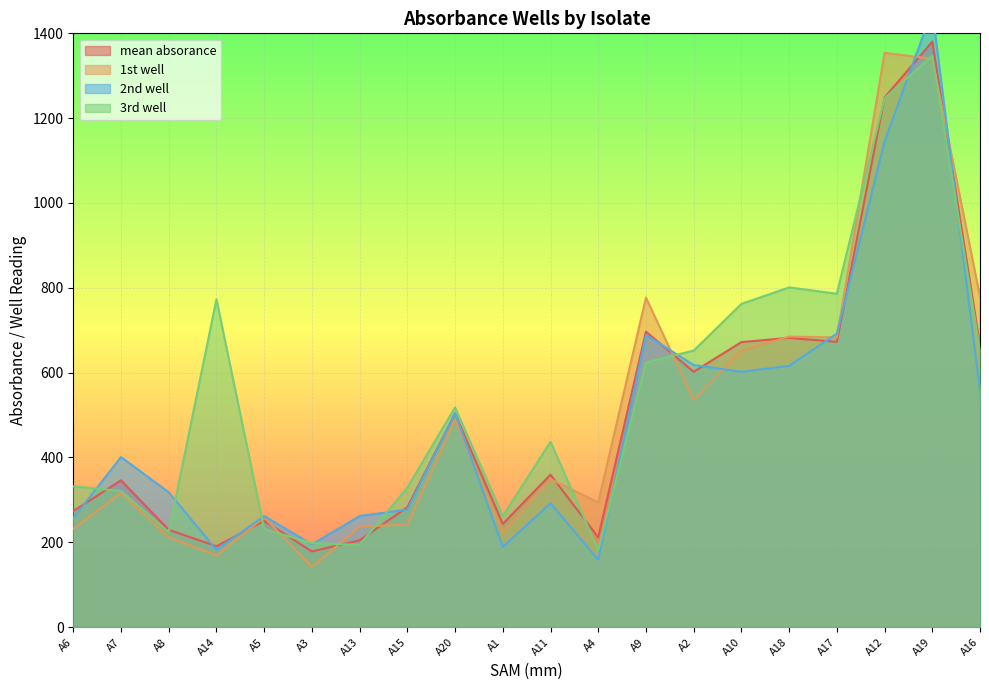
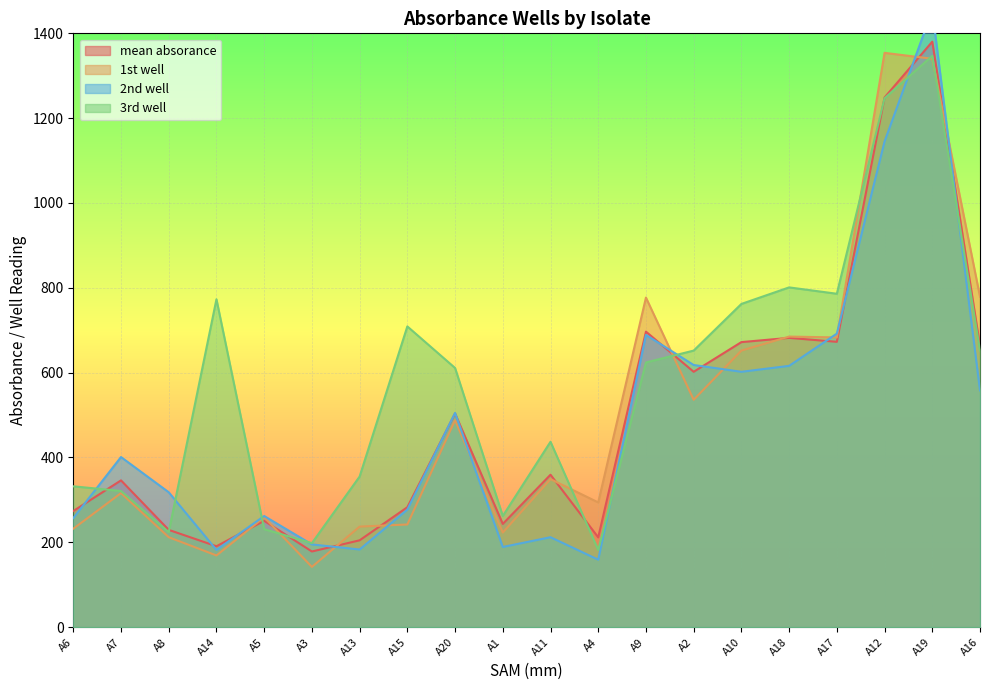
2nd well, A13: 260 -> 180
3rd well, A13: 190 -> 360
3rd well, A15: 330 -> 710
3rd well, A20: 520 -> 610
2nd well, A11: 290 -> 210
